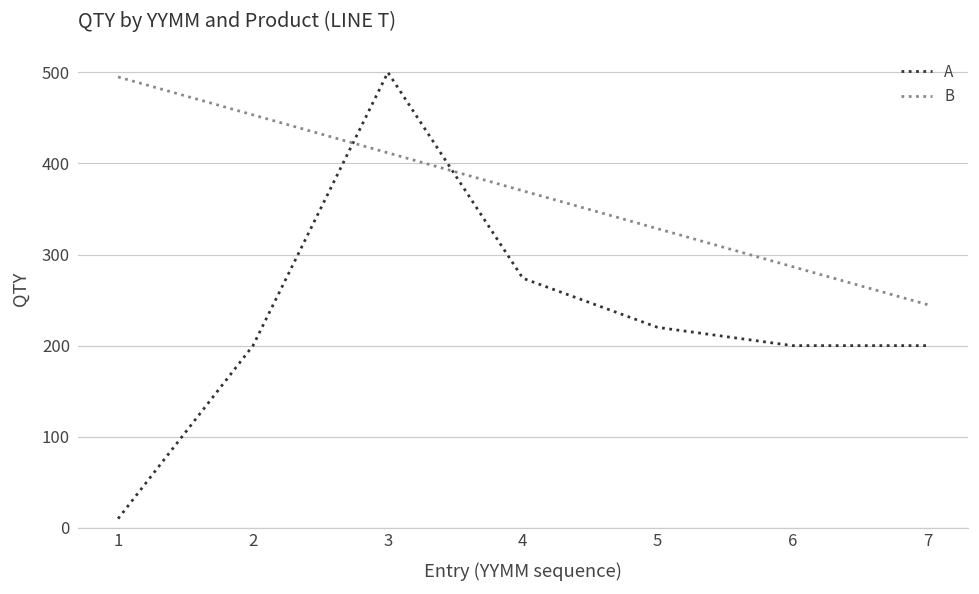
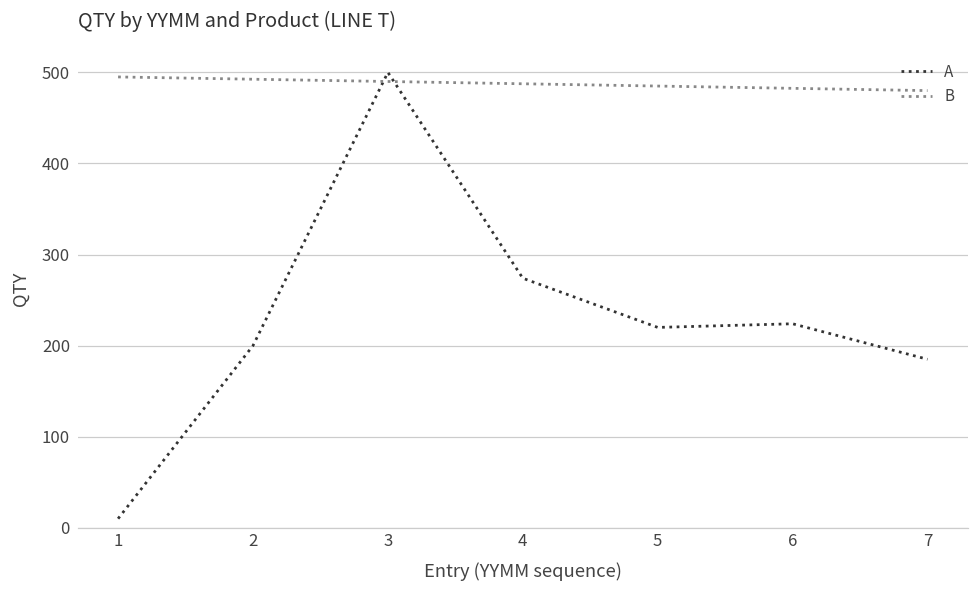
A, 6: 200 -> 220
A, 7: 200 -> 190
B, 7: 250 -> 480
